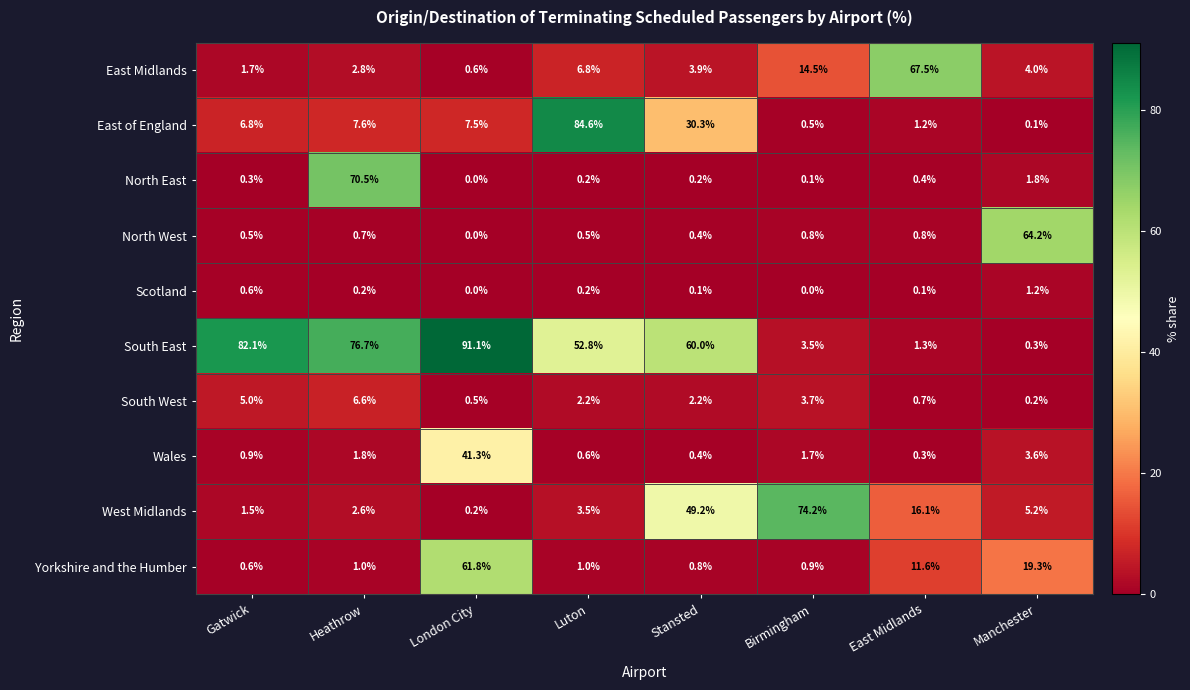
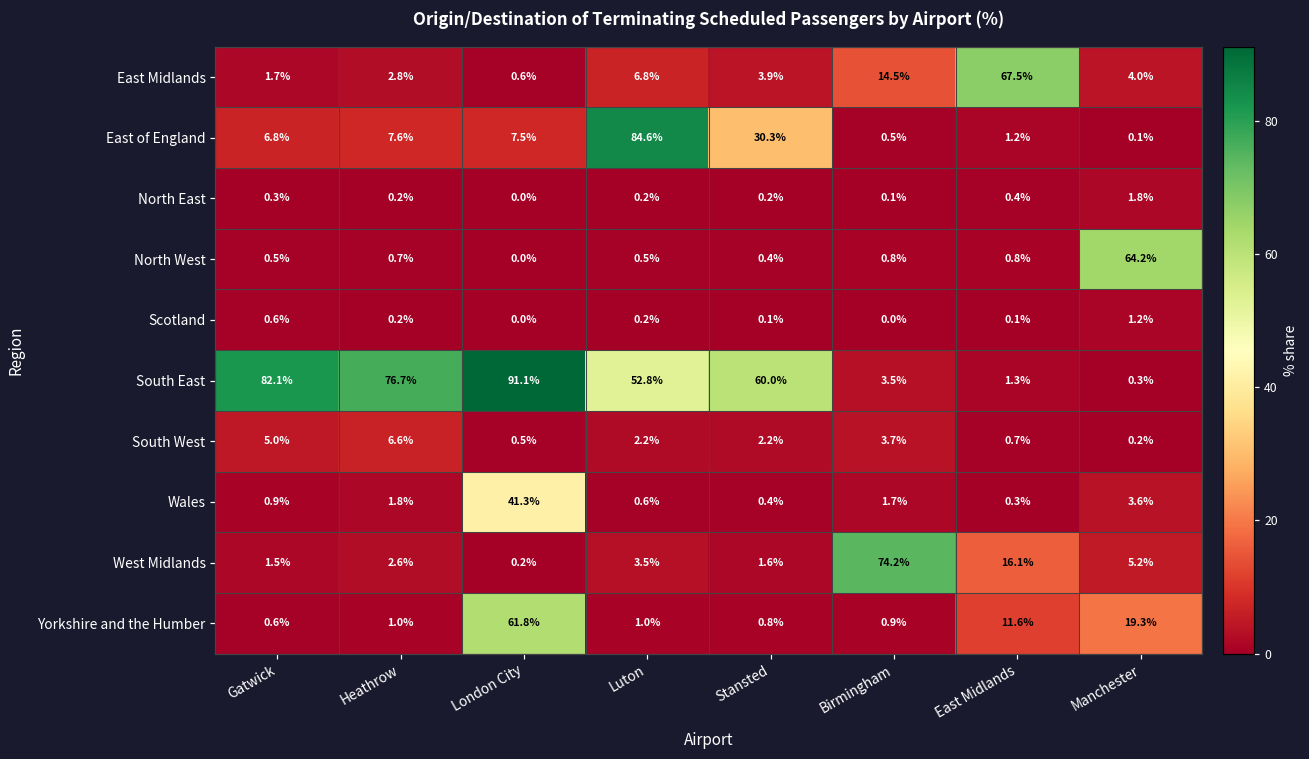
North East, Heathrow: 70.5% -> 0.2%
West Midlands, Stansted: 49.2% -> 1.6%
